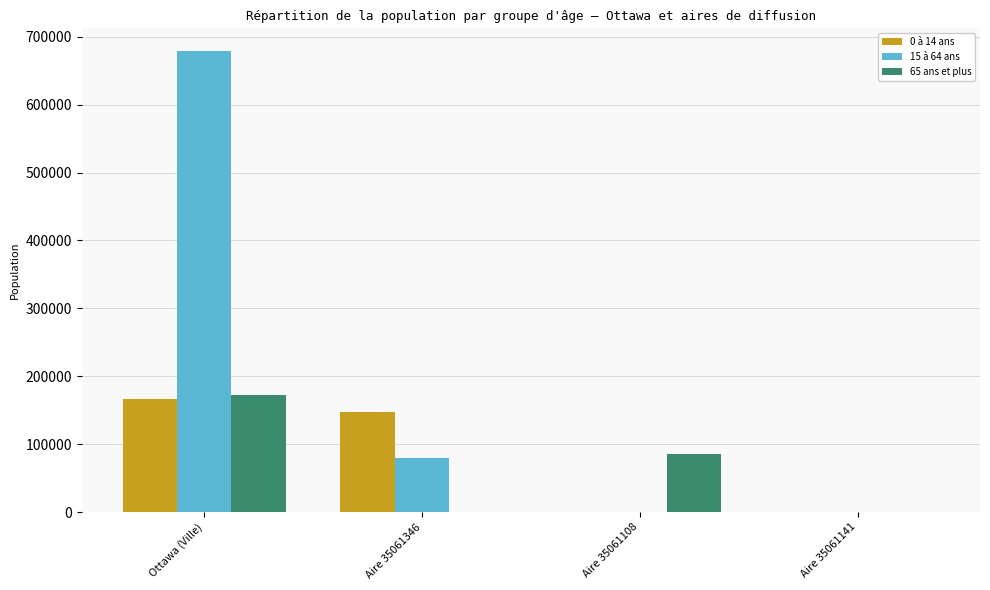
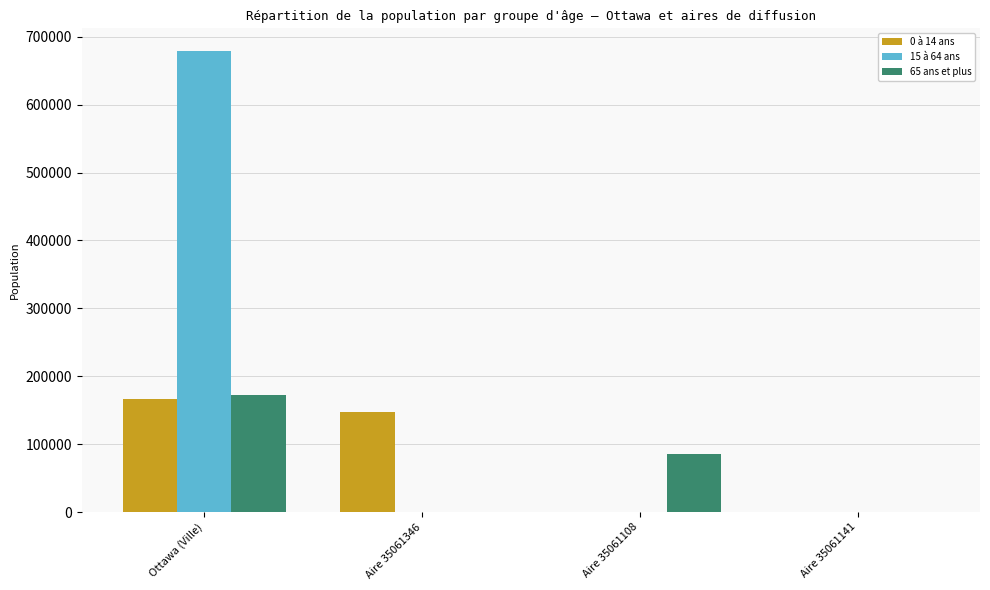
15 à 64 ans, Aire 35061346: 80000 -> 0
